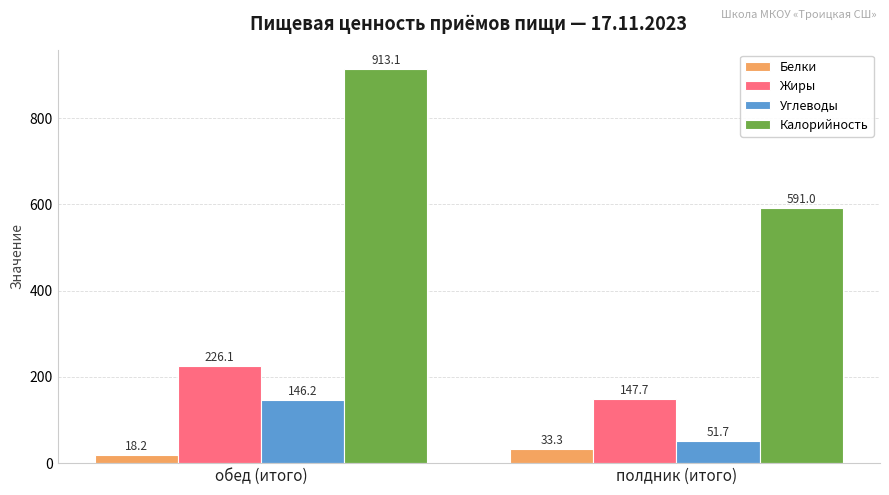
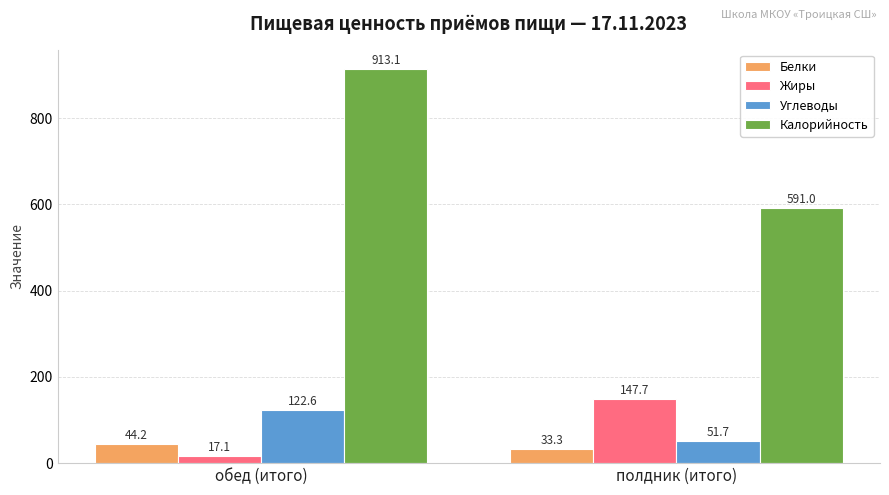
Белки, обед (итого): 18.2 -> 44.2
Жиры, обед (итого): 226.1 -> 17.1
Углеводы, обед (итого): 146.2 -> 122.6
